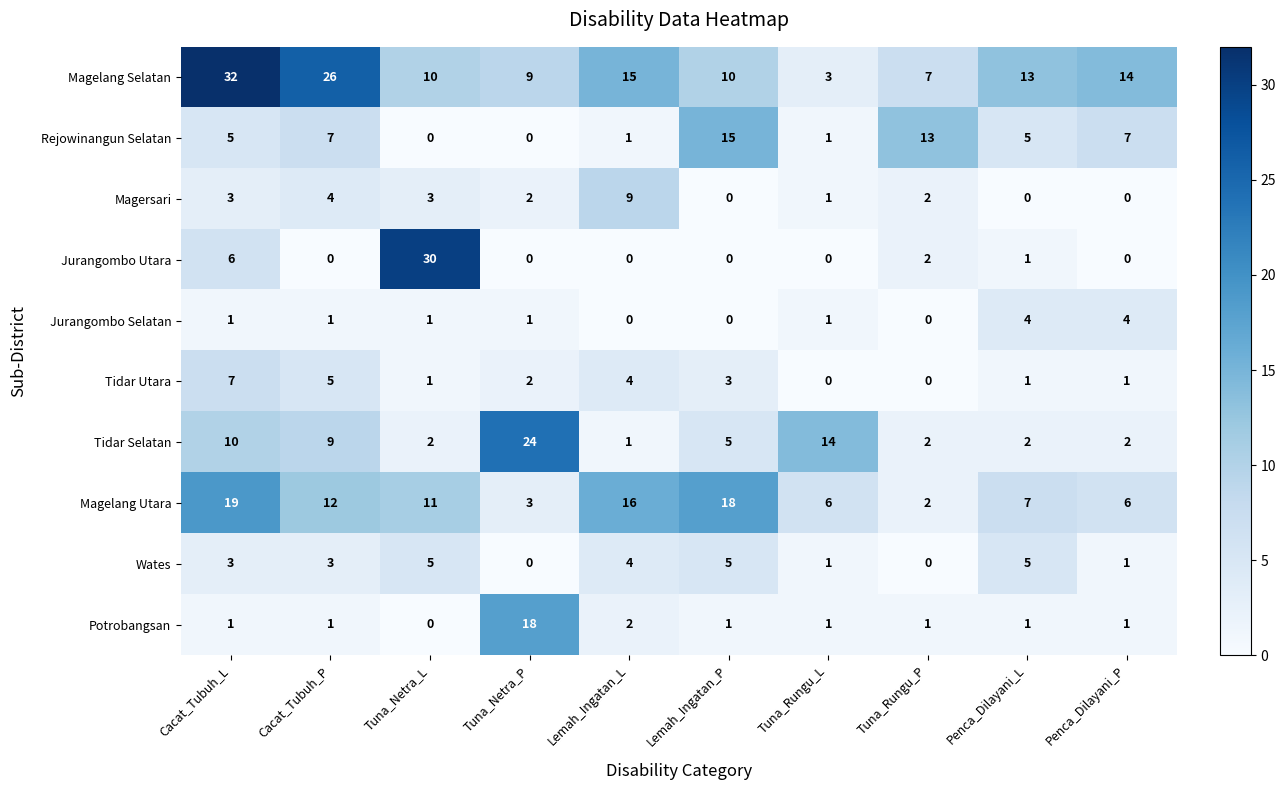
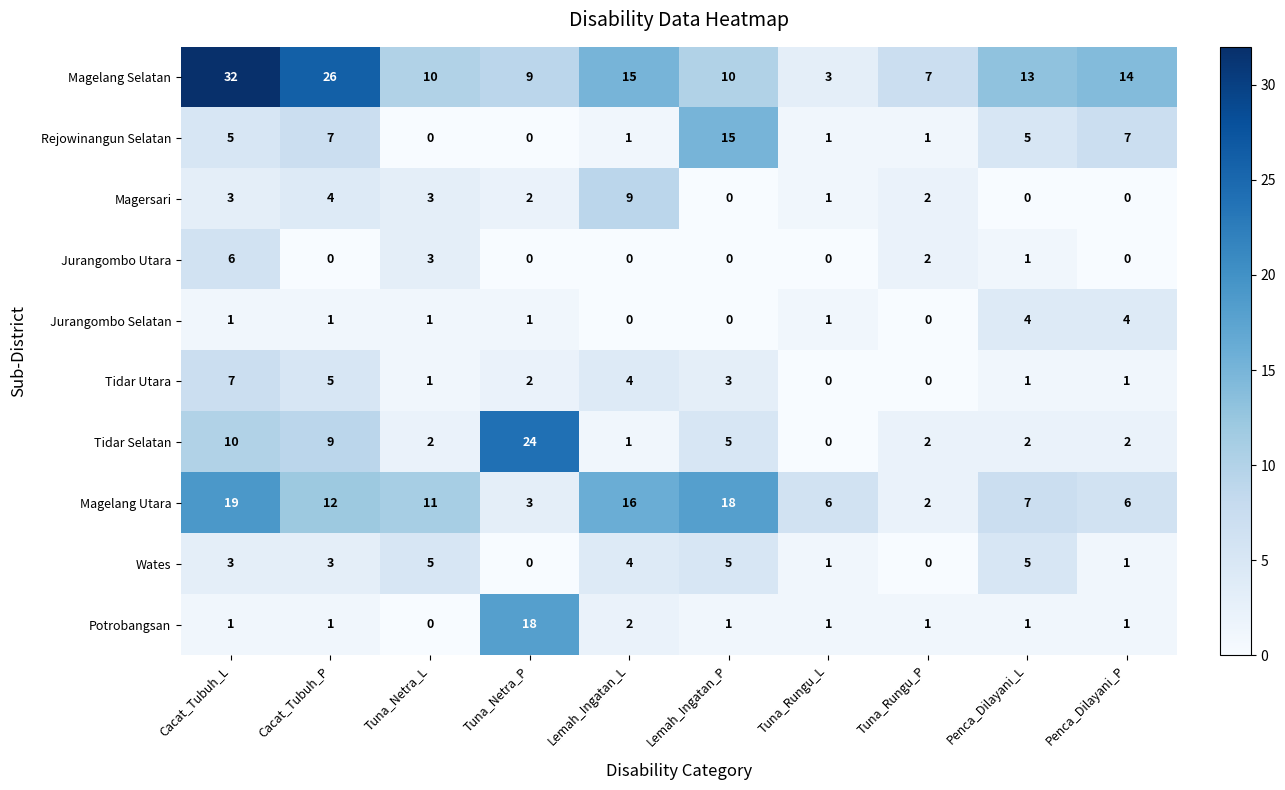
Rejowinangun Selatan, Tuna_Rungu_P: 13 -> 1
Jurangombo Utara, Tuna_Netra_L: 30 -> 3
Tidar Selatan, Tuna_Rungu_L: 14 -> 0
